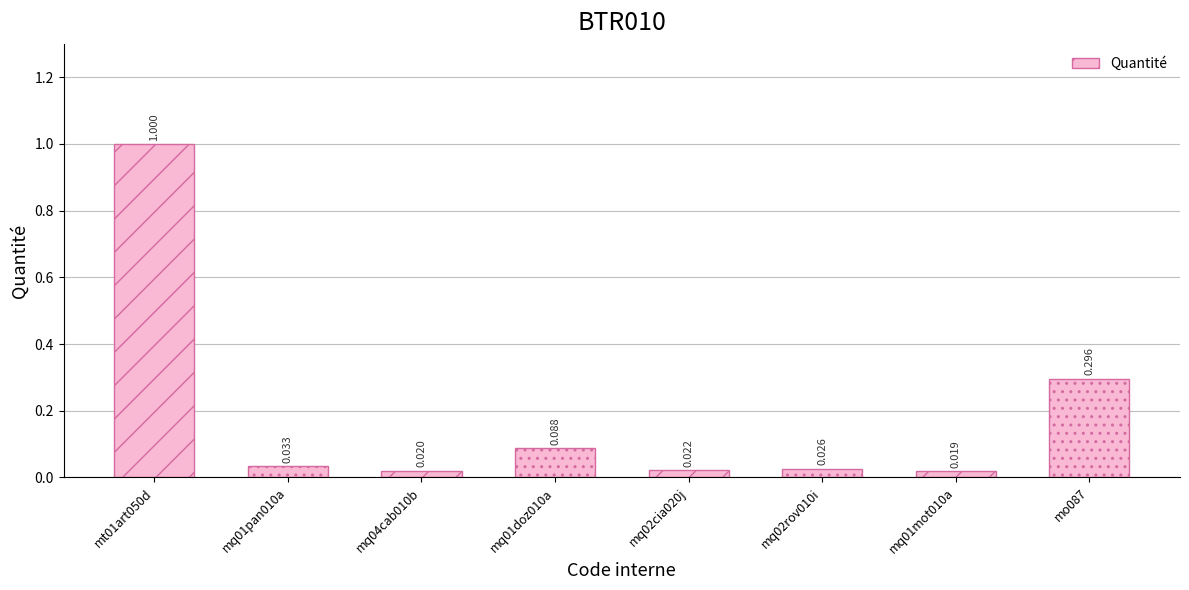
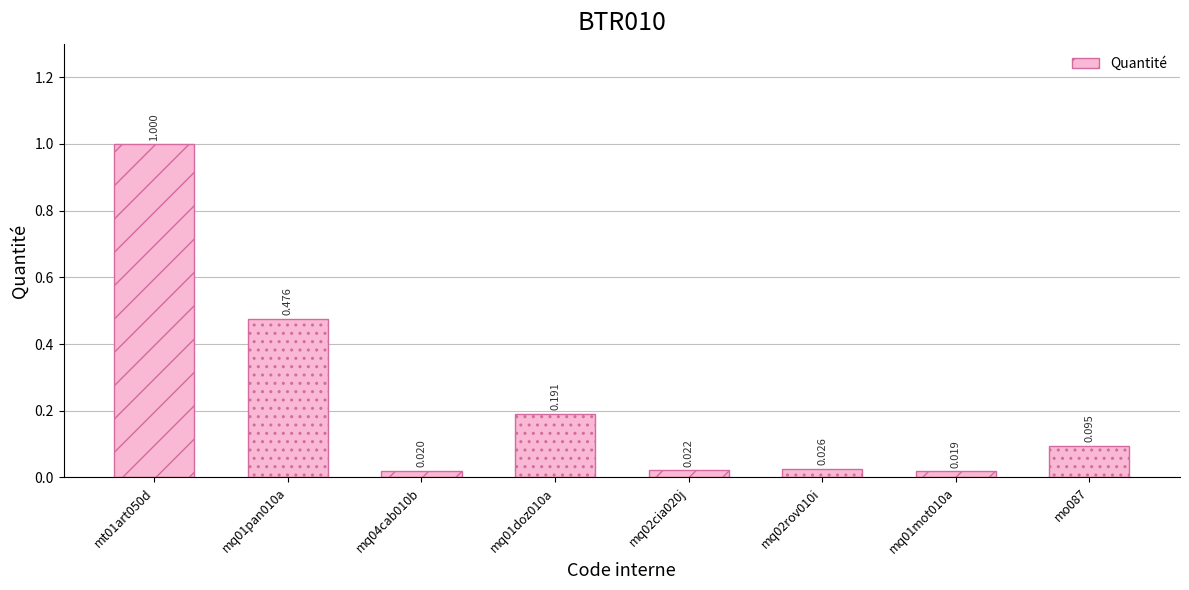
mq01pan010a: 0.033 -> 0.476
mq01doz010a: 0.088 -> 0.191
mo087: 0.296 -> 0.095
